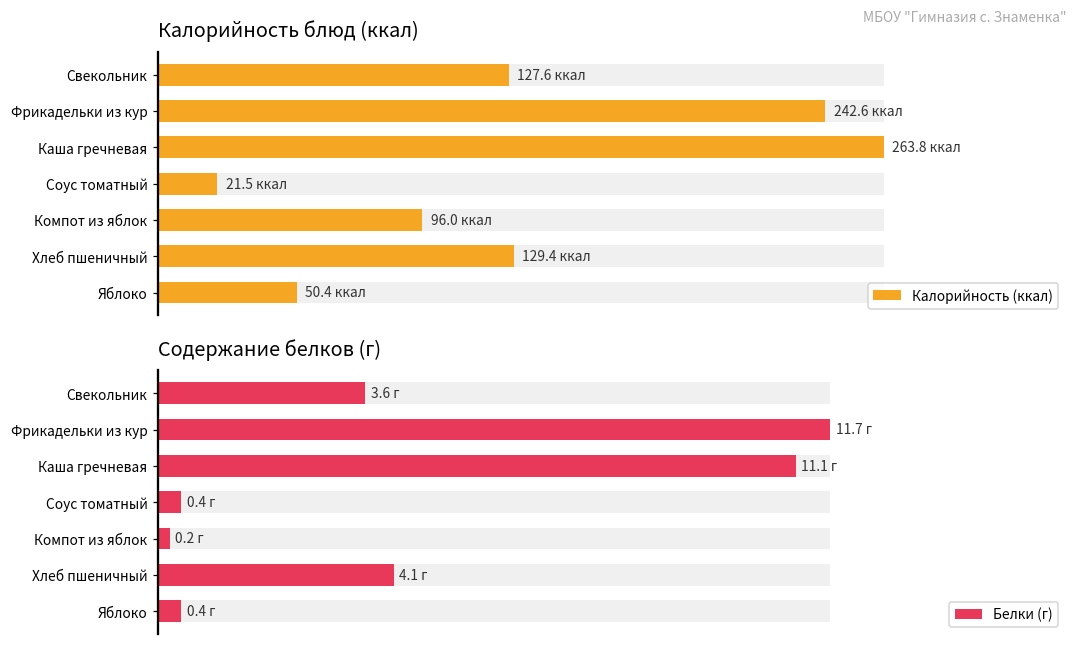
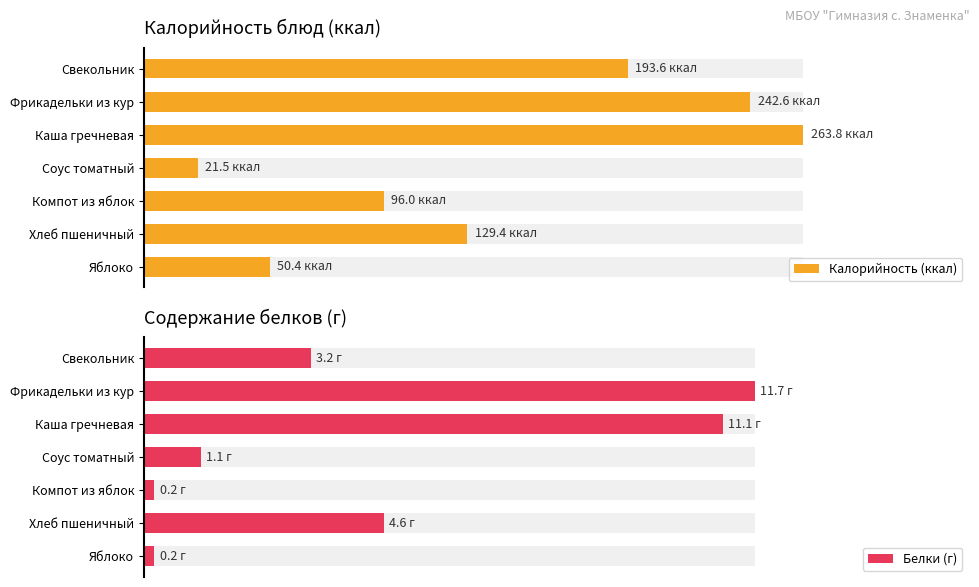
Калорийность блюд (ккал), Калорийность (ккал), Свекольник: 127.6 -> 193.6
Содержание белков (г), Белки (г), Свекольник: 3.6 -> 3.2
Содержание белков (г), Белки (г), Соус томатный: 0.4 -> 1.1
Содержание белков (г), Белки (г), Хлеб пшеничный: 4.1 -> 4.6
Содержание белков (г), Белки (г), Яблоко: 0.4 -> 0.2
